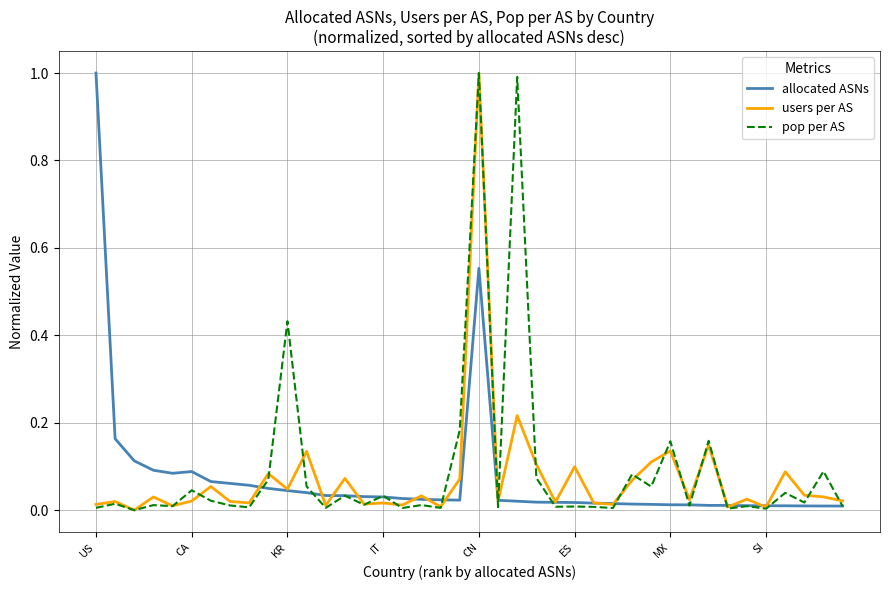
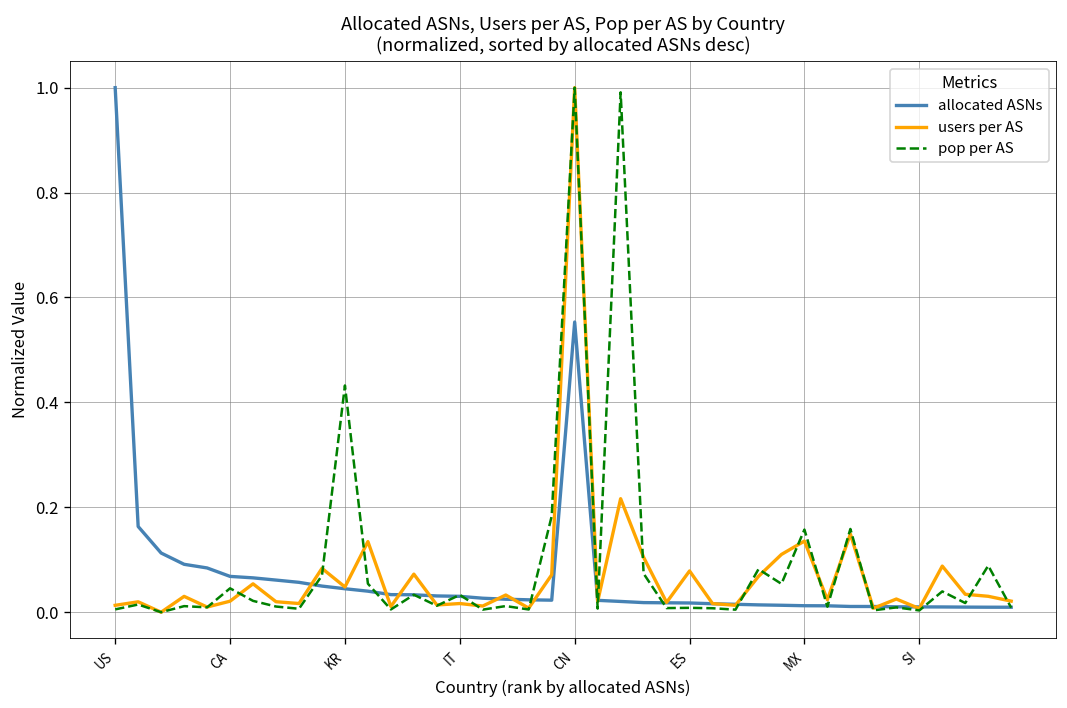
allocated ASNs, CA: 0.09 -> 0.07
users per AS, ES: 0.10 -> 0.08
